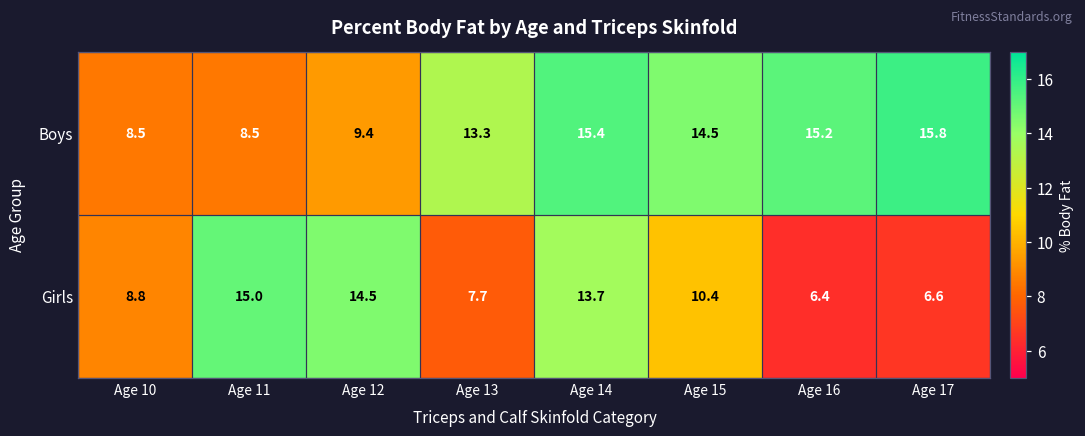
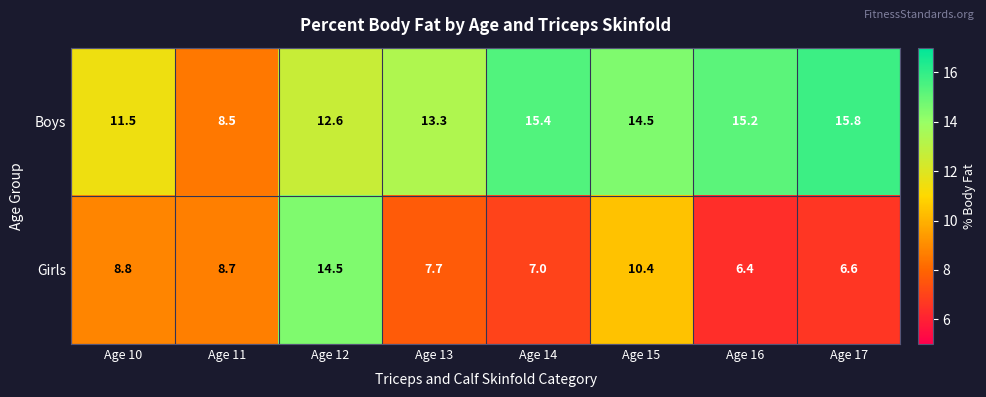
Boys, Age 10: 8.5 -> 11.5
Boys, Age 12: 9.4 -> 12.6
Girls, Age 11: 15.0 -> 8.7
Girls, Age 14: 13.7 -> 7.0
